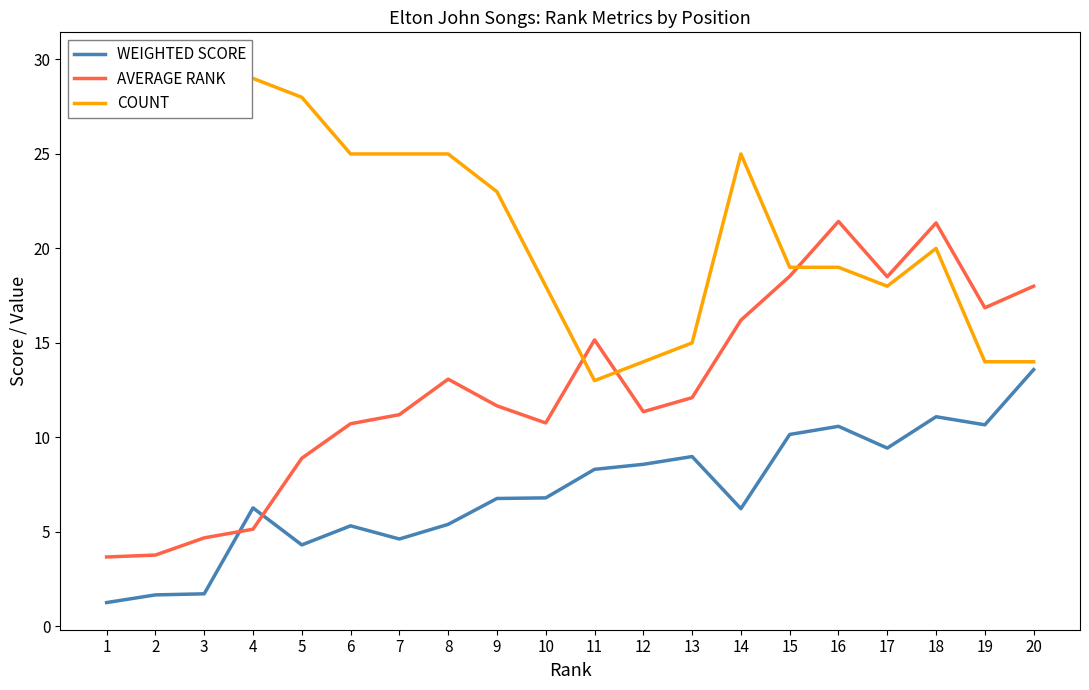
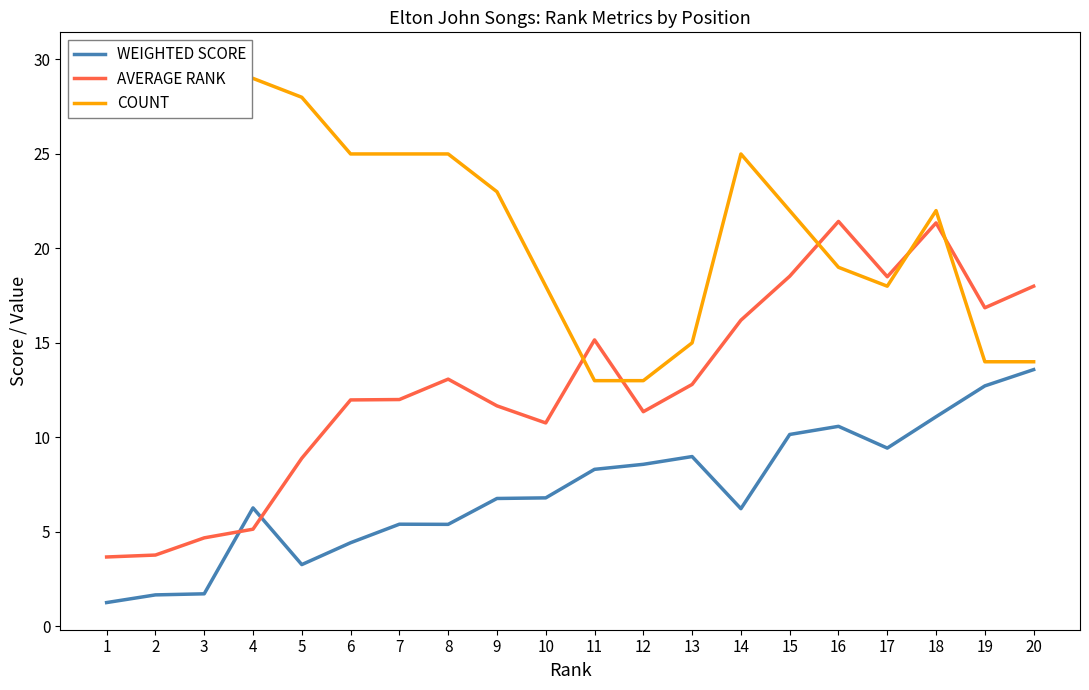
WEIGHTED SCORE, 5: 4.3 -> 3.3
WEIGHTED SCORE, 6: 5.3 -> 4.4
AVERAGE RANK, 6: 10.7 -> 12.0
WEIGHTED SCORE, 7: 4.6 -> 5.4
AVERAGE RANK, 7: 11.2 -> 12.0
COUNT, 12: 14 -> 13
AVERAGE RANK, 13: 12.1 -> 12.8
COUNT, 15: 19 -> 22
COUNT, 18: 20 -> 22
WEIGHTED SCORE, 19: 10.7 -> 12.7
